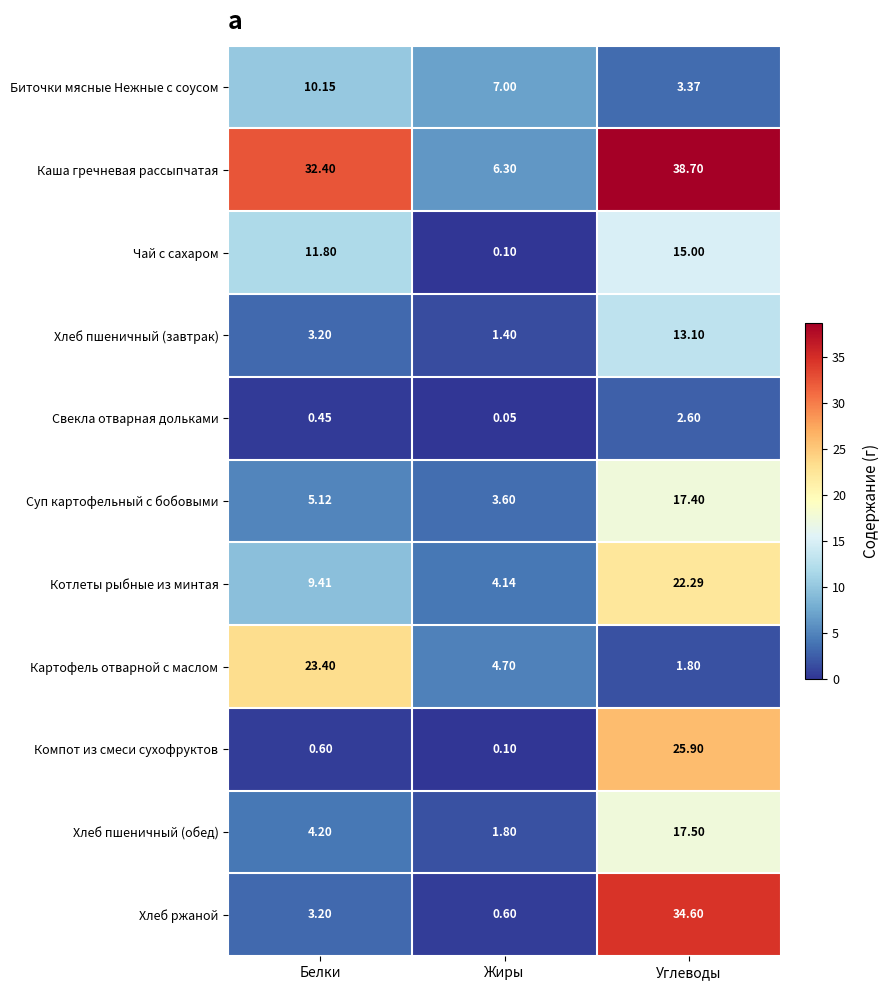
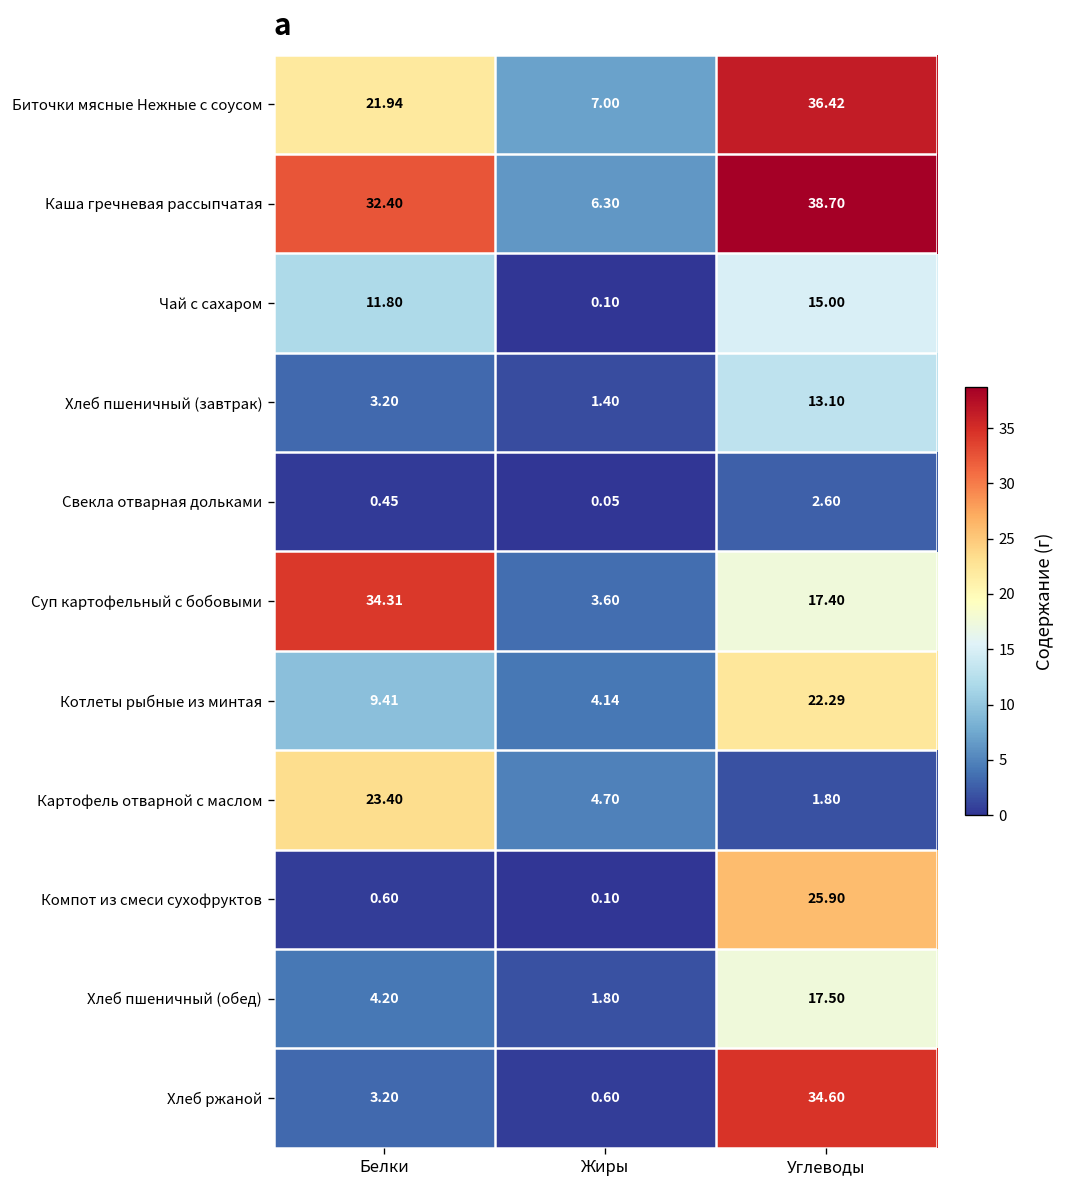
Биточки мясные Нежные с соусом, Белки: 10.15 -> 21.94
Биточки мясные Нежные с соусом, Углеводы: 3.37 -> 36.42
Суп картофельный с бобовыми, Белки: 5.12 -> 34.31
